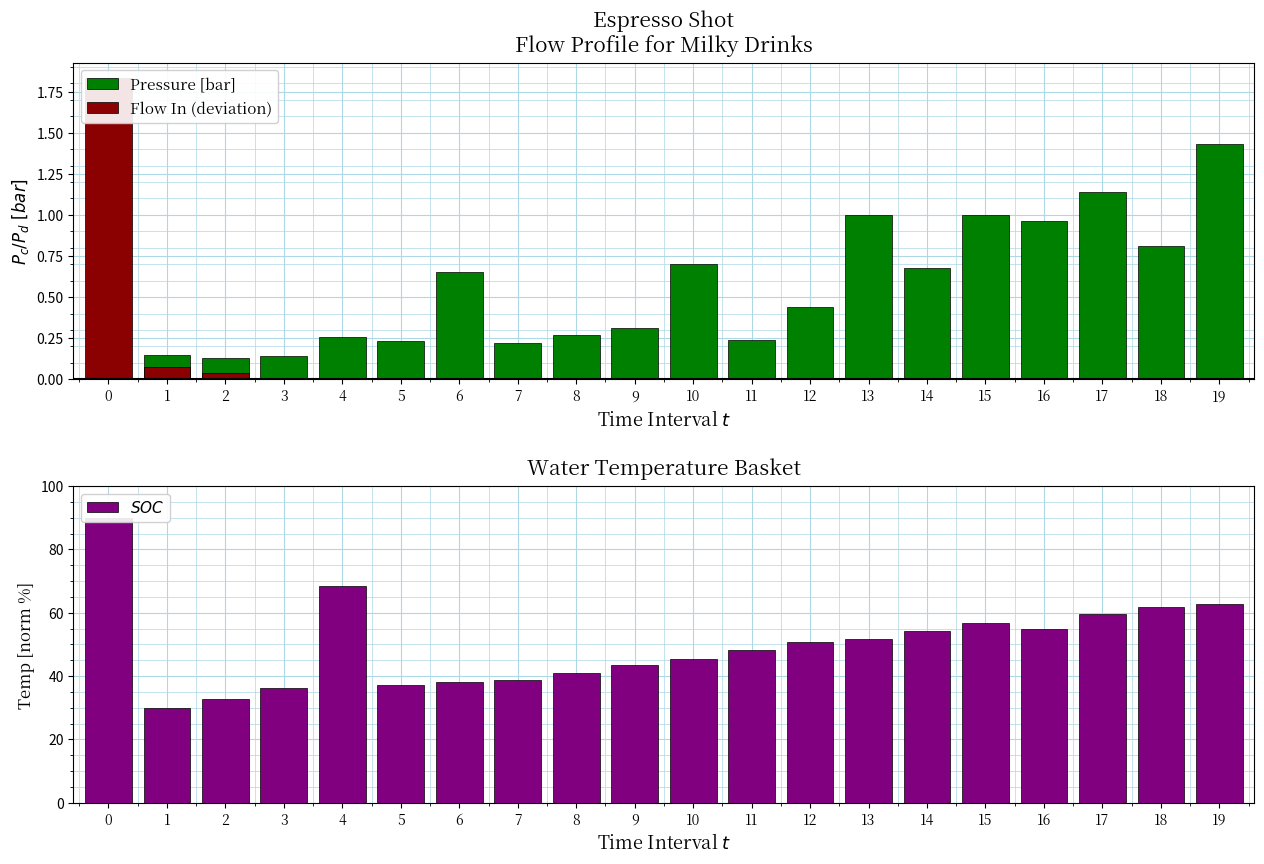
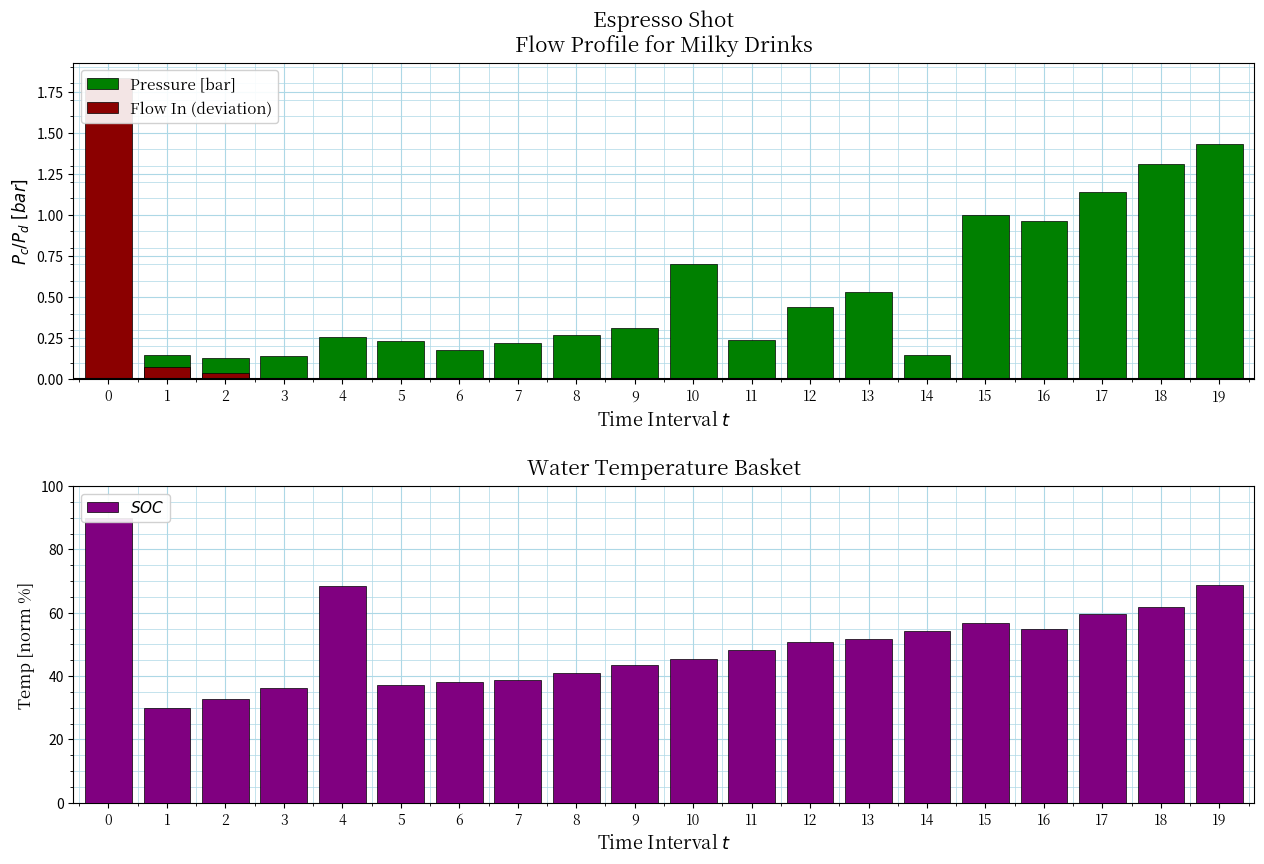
Espresso Shot Flow Profile for Milky Drinks, Pressure [bar], 6: 0.65 -> 0.18
Espresso Shot Flow Profile for Milky Drinks, Pressure [bar], 13: 1.00 -> 0.53
Espresso Shot Flow Profile for Milky Drinks, Pressure [bar], 14: 0.68 -> 0.15
Espresso Shot Flow Profile for Milky Drinks, Pressure [bar], 18: 0.81 -> 1.31
Water Temperature Basket, 19: 63 -> 69
